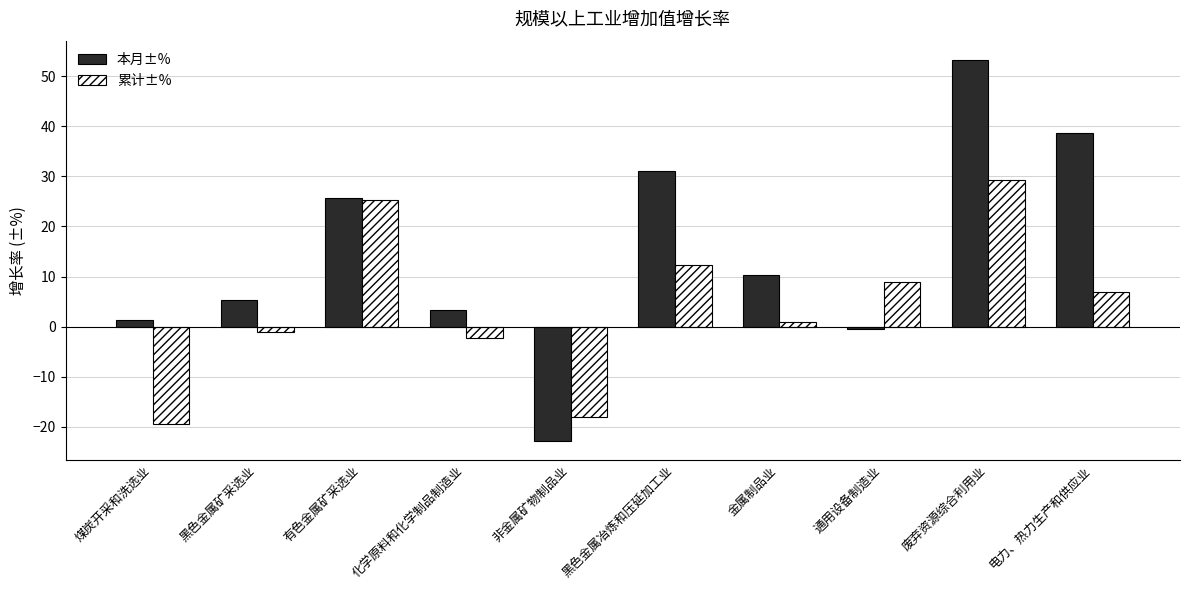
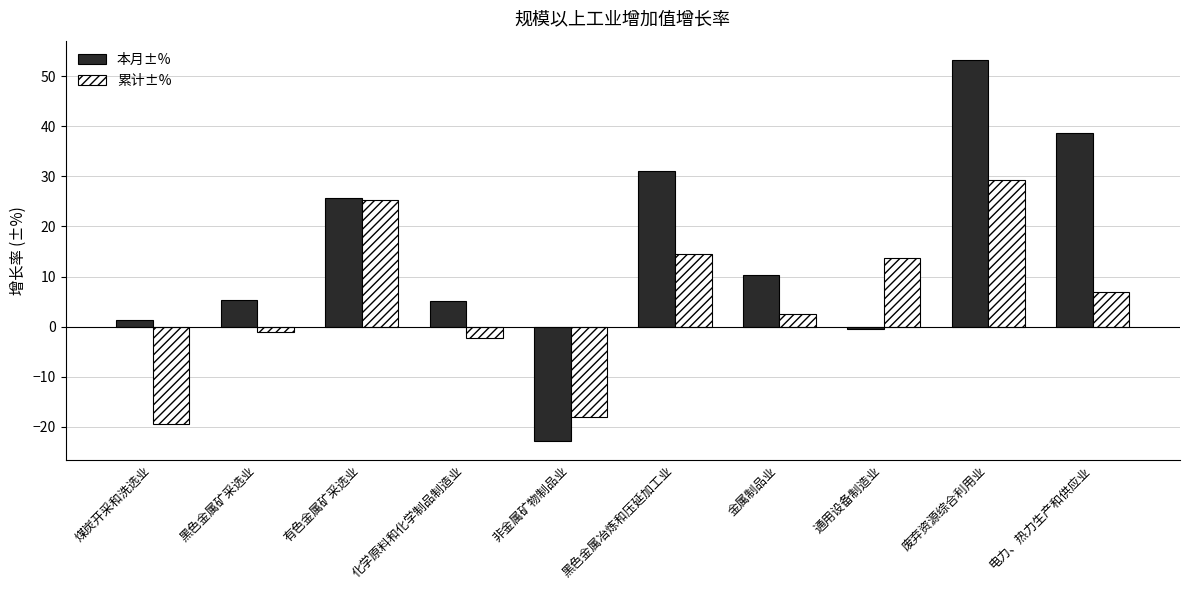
本月±%, 化学原料和化学制品制造业: 3 -> 5
累计±%, 黑色金属冶炼和压延加工业: 12 -> 15
累计±%, 金属制品业: 1 -> 3
累计±%, 通用设备制造业: 9 -> 14
